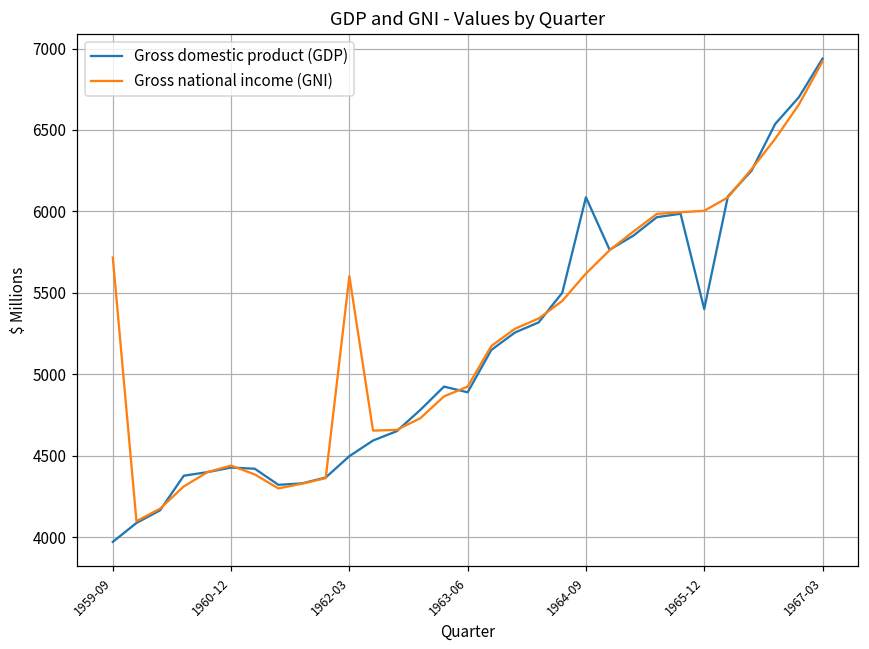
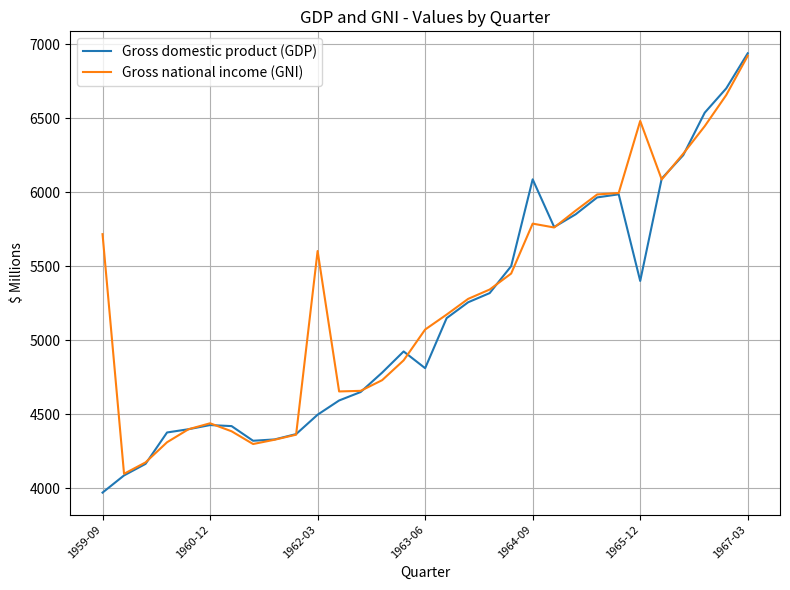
Gross domestic product (GDP), 1963-06: 4890 -> 4810
Gross national income (GNI), 1963-06: 4930 -> 5070
Gross national income (GNI), 1964-09: 5620 -> 5790
Gross national income (GNI), 1965-12: 6000 -> 6480
